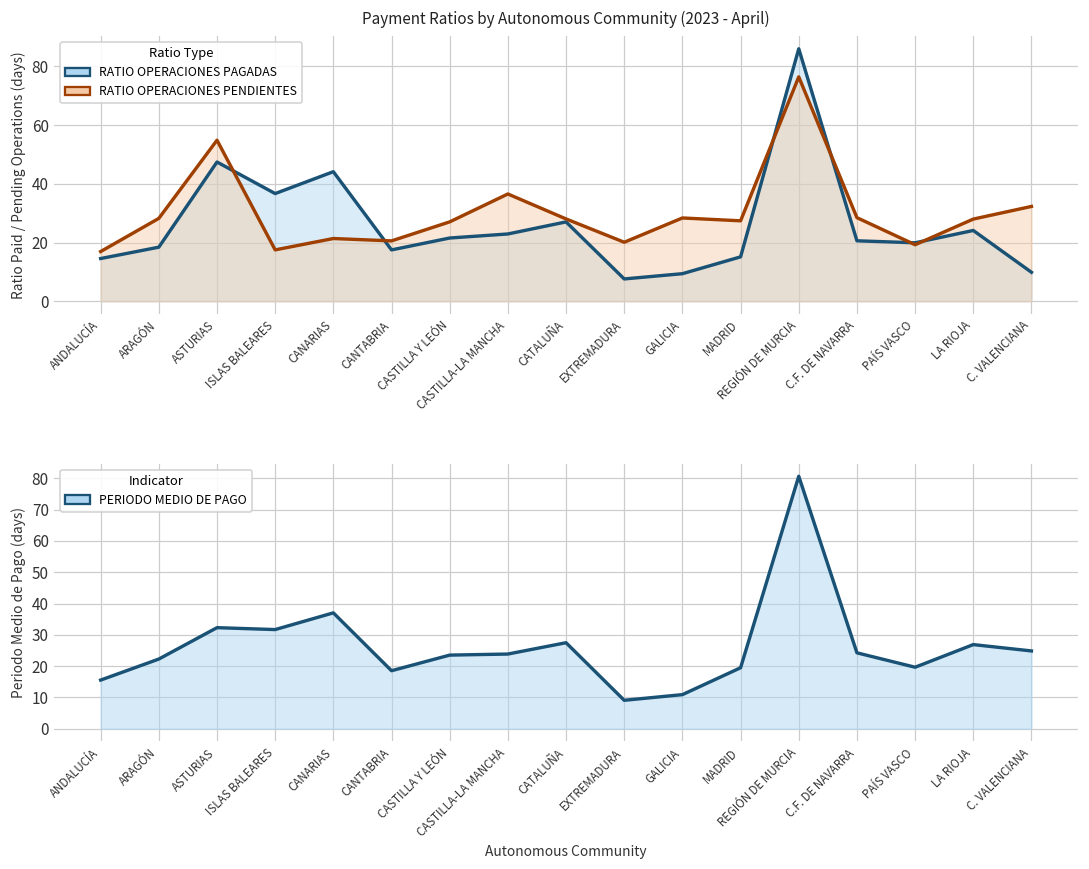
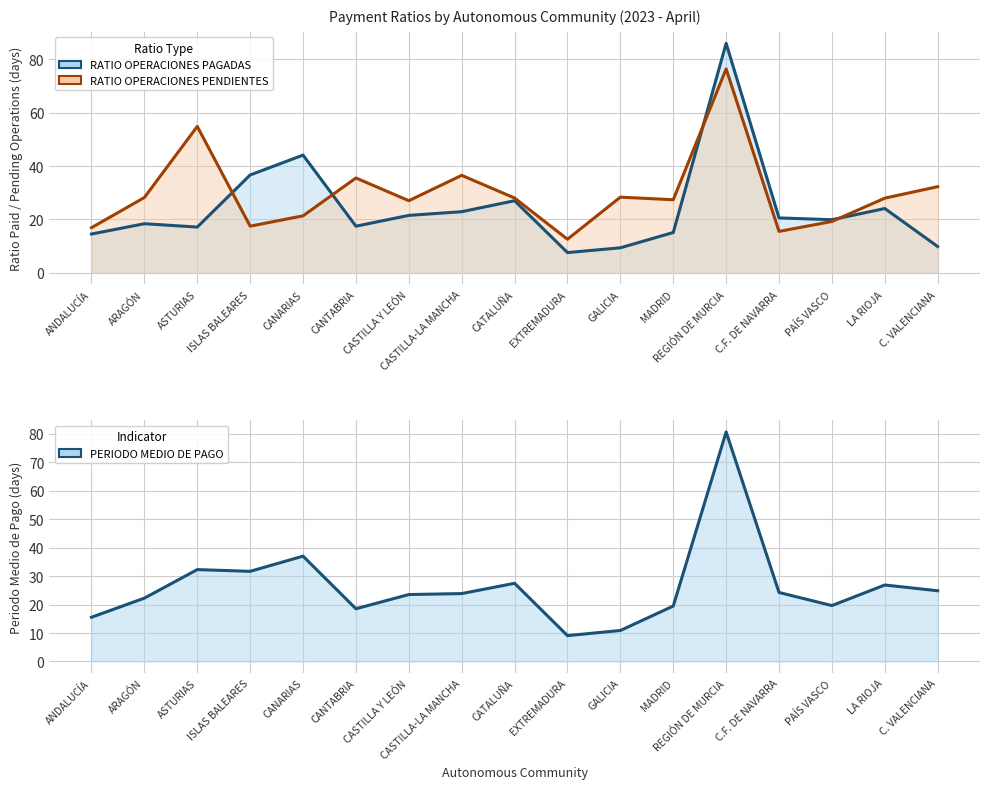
Payment Ratios by Autonomous Community (2023 - April), RATIO OPERACIONES PAGADAS, ASTURIAS: 47 -> 17
Payment Ratios by Autonomous Community (2023 - April), RATIO OPERACIONES PENDIENTES, CANTABRIA: 21 -> 36
Payment Ratios by Autonomous Community (2023 - April), RATIO OPERACIONES PENDIENTES, EXTREMADURA: 20 -> 13
Payment Ratios by Autonomous Community (2023 - April), RATIO OPERACIONES PENDIENTES, C.F. DE NAVARRA: 28 -> 16
